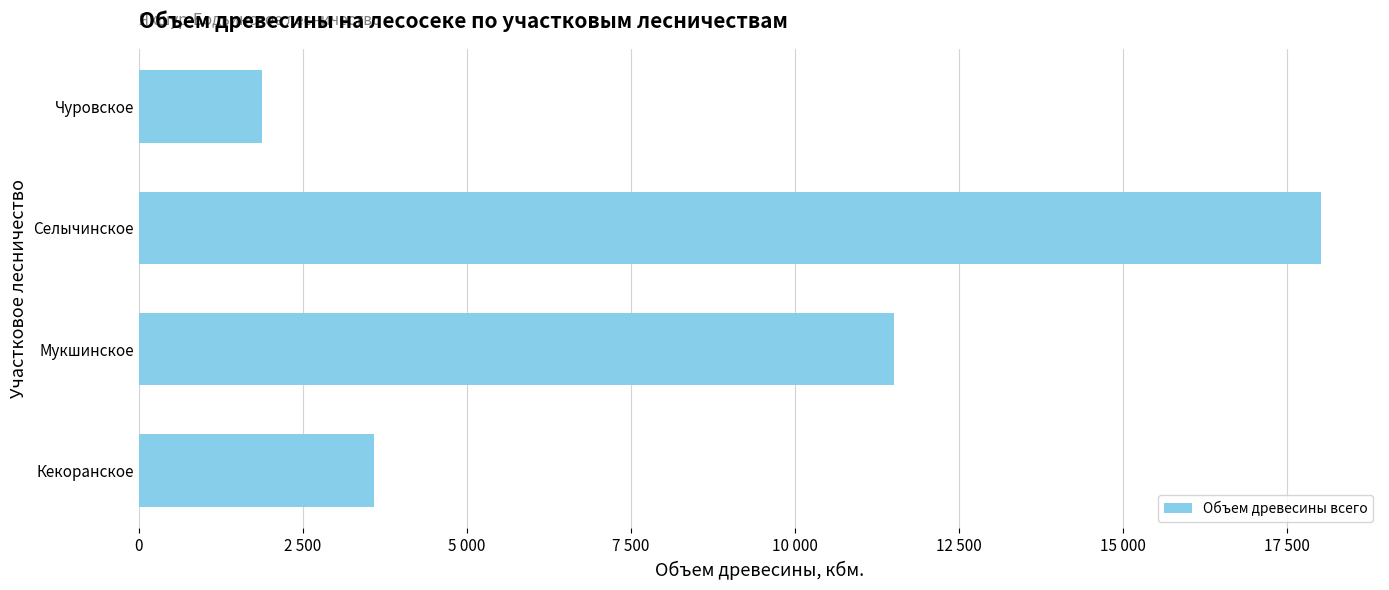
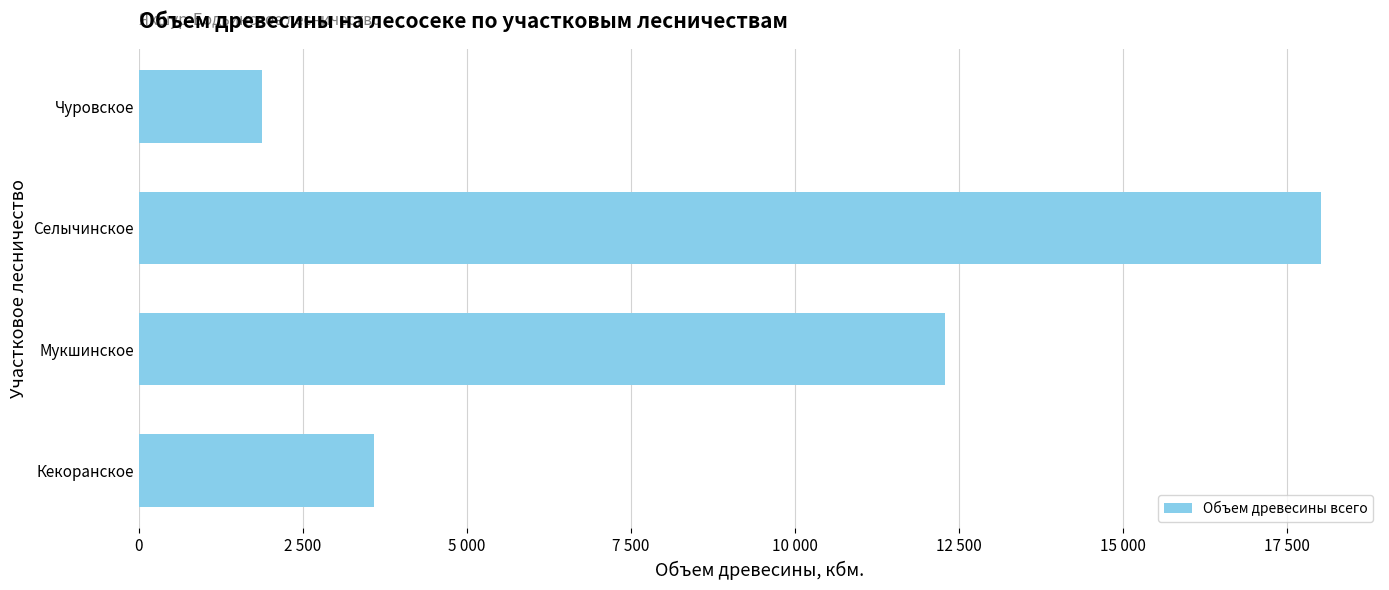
Мукшинское: 11500 -> 12300
